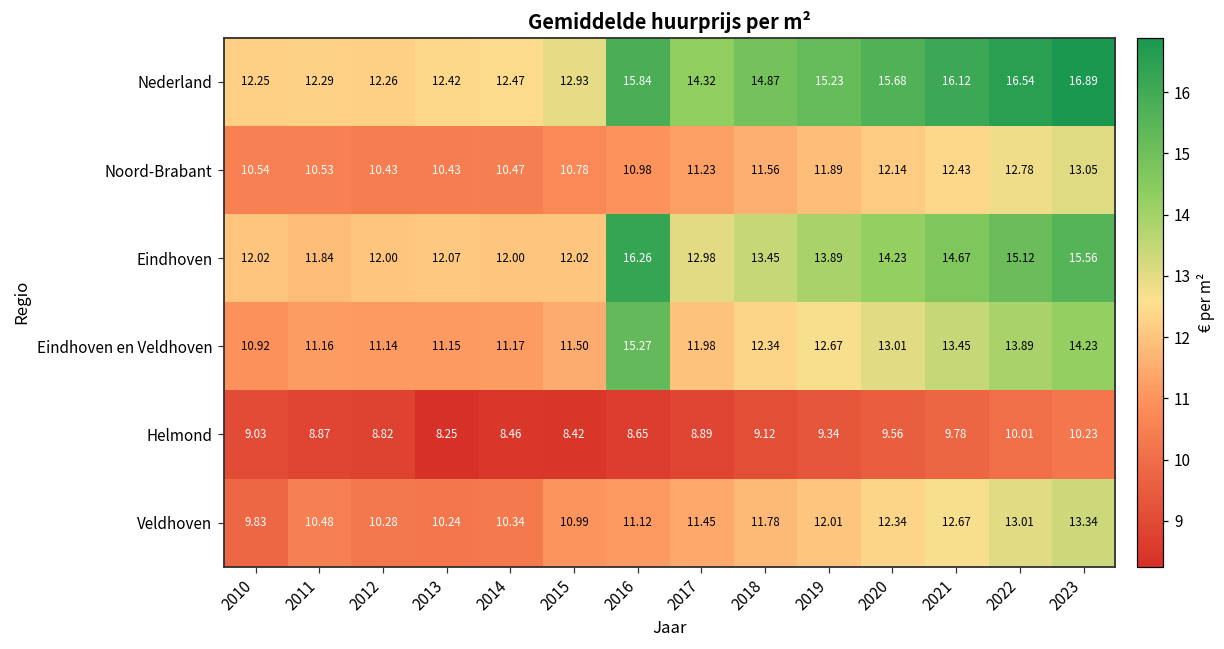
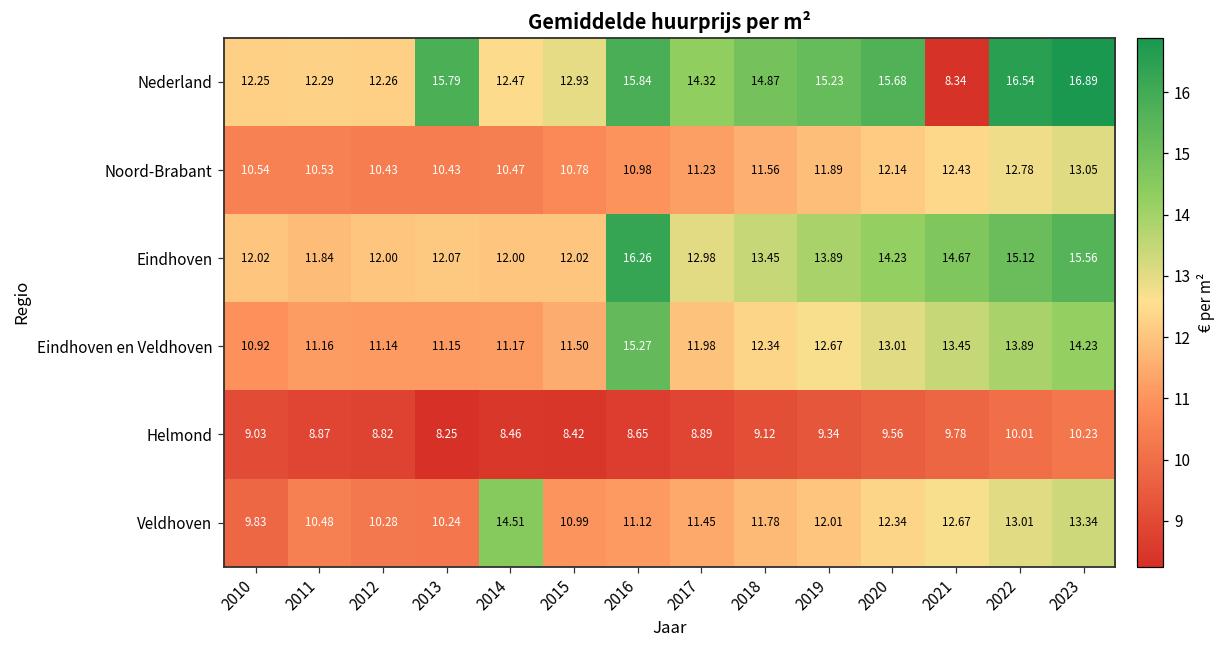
Nederland, 2013: 12.42 -> 15.79
Nederland, 2021: 16.12 -> 8.34
Veldhoven, 2014: 10.34 -> 14.51
